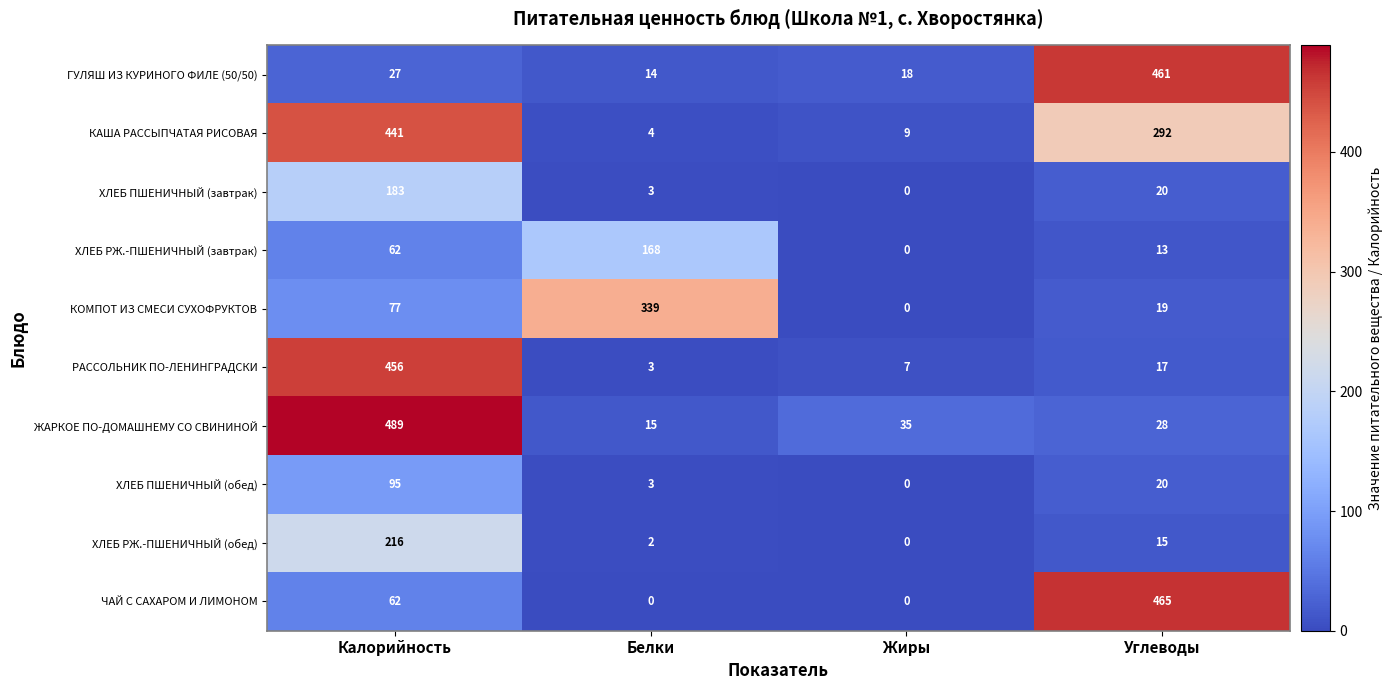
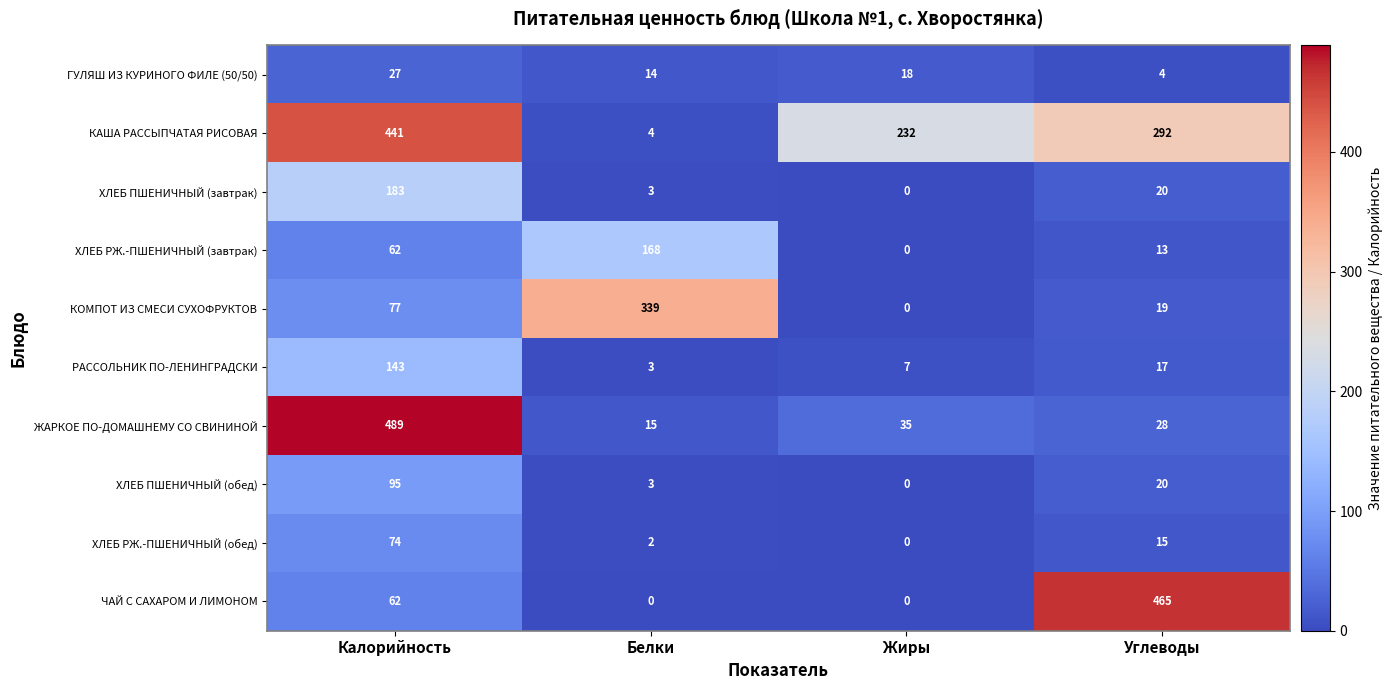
ГУЛЯШ ИЗ КУРИНОГО ФИЛЕ (50/50), Углеводы: 461 -> 4
КАША РАССЫПЧАТАЯ РИСОВАЯ, Жиры: 9 -> 232
РАССОЛЬНИК ПО-ЛЕНИНГРАДСКИ, Калорийность: 456 -> 143
ХЛЕБ РЖ.-ПШЕНИЧНЫЙ (обед), Калорийность: 216 -> 74
